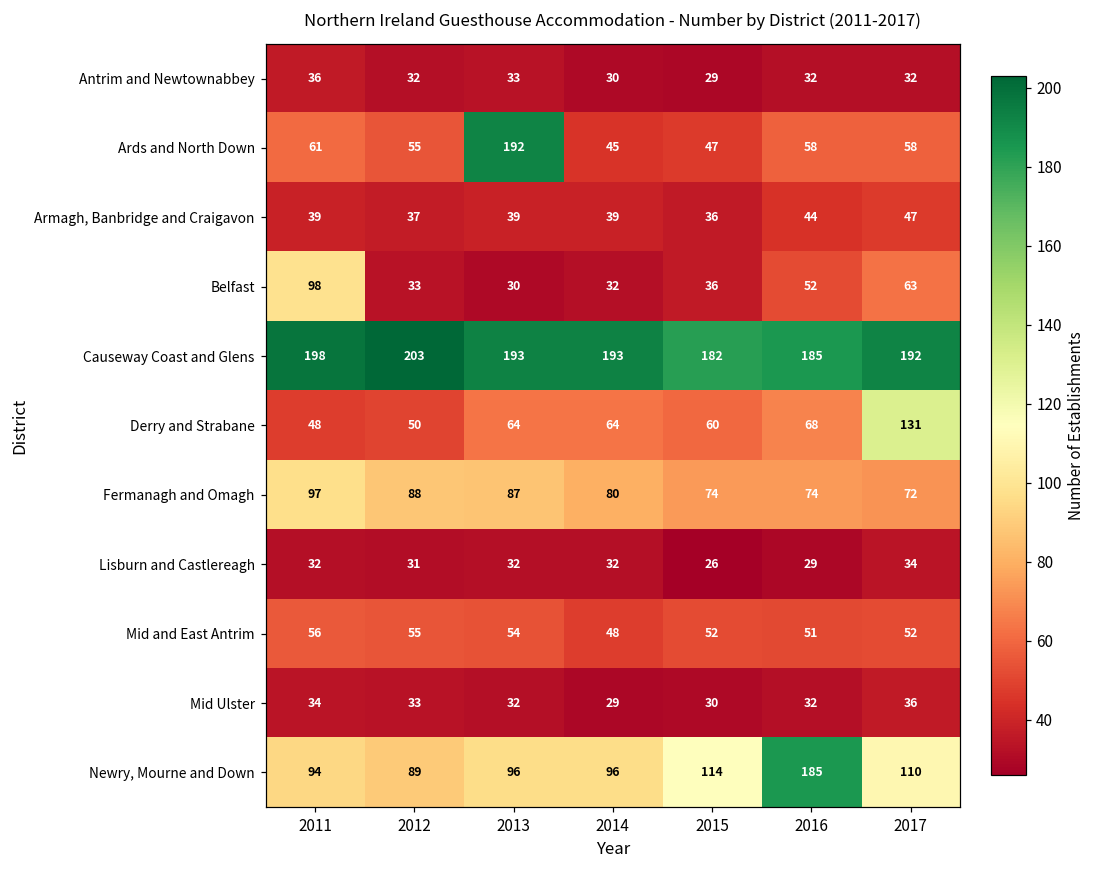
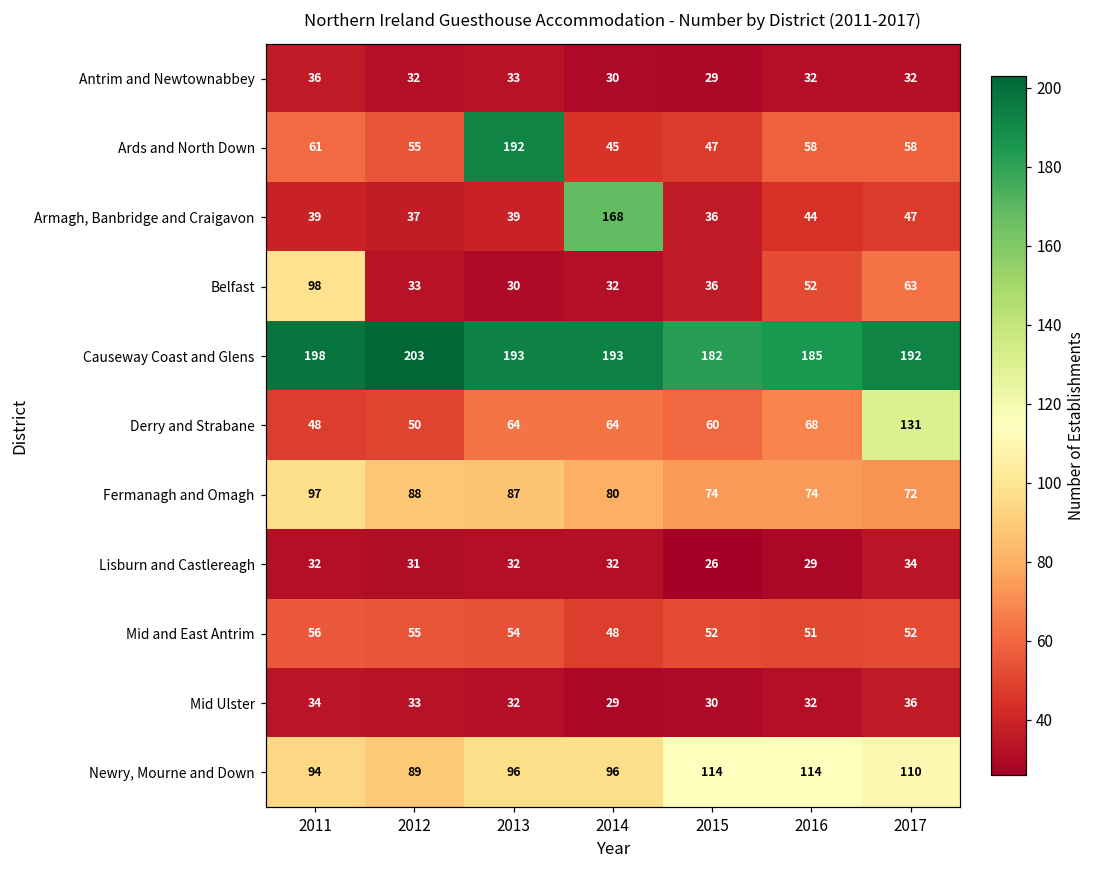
Armagh, Banbridge and Craigavon, 2014: 39 -> 168
Newry, Mourne and Down, 2016: 185 -> 114
